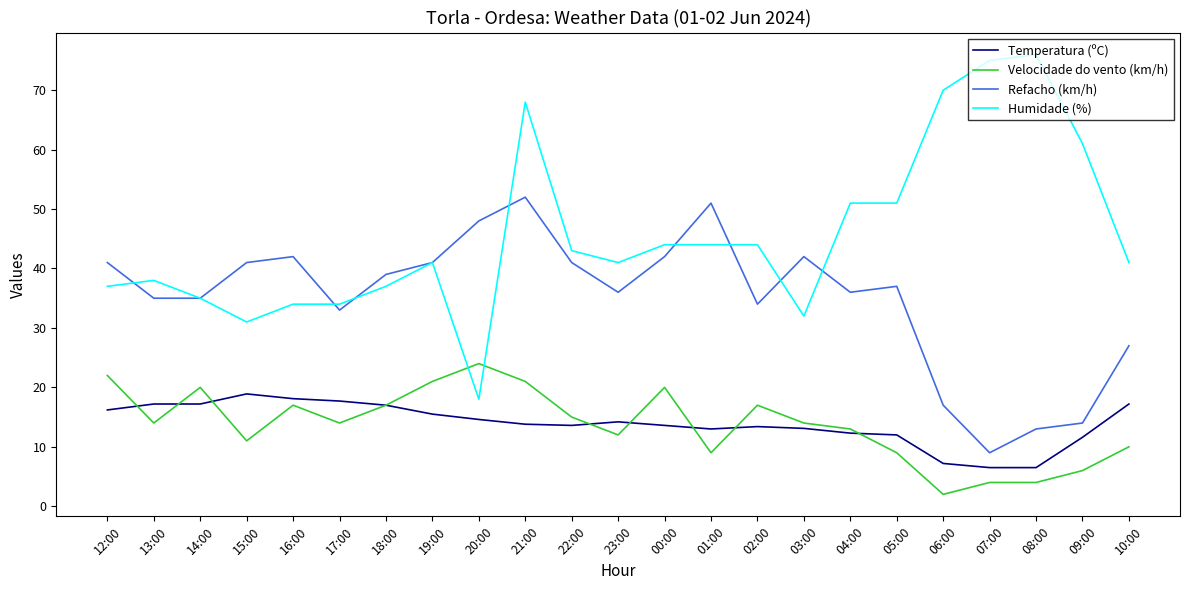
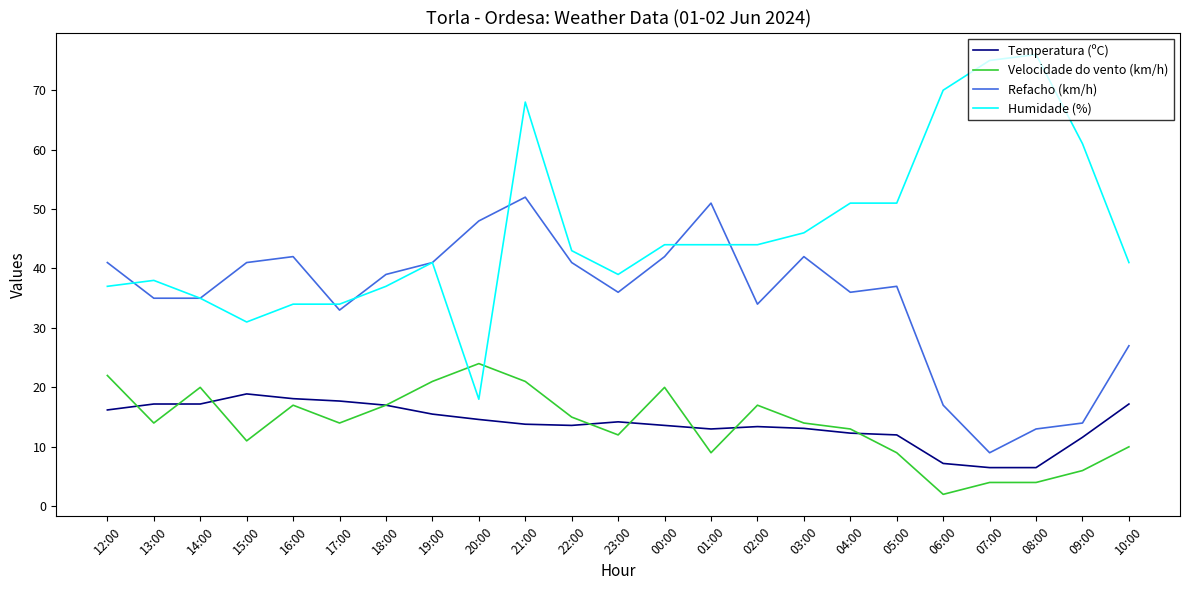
Humidade (%), 23:00: 41 -> 39
Humidade (%), 03:00: 32 -> 46
